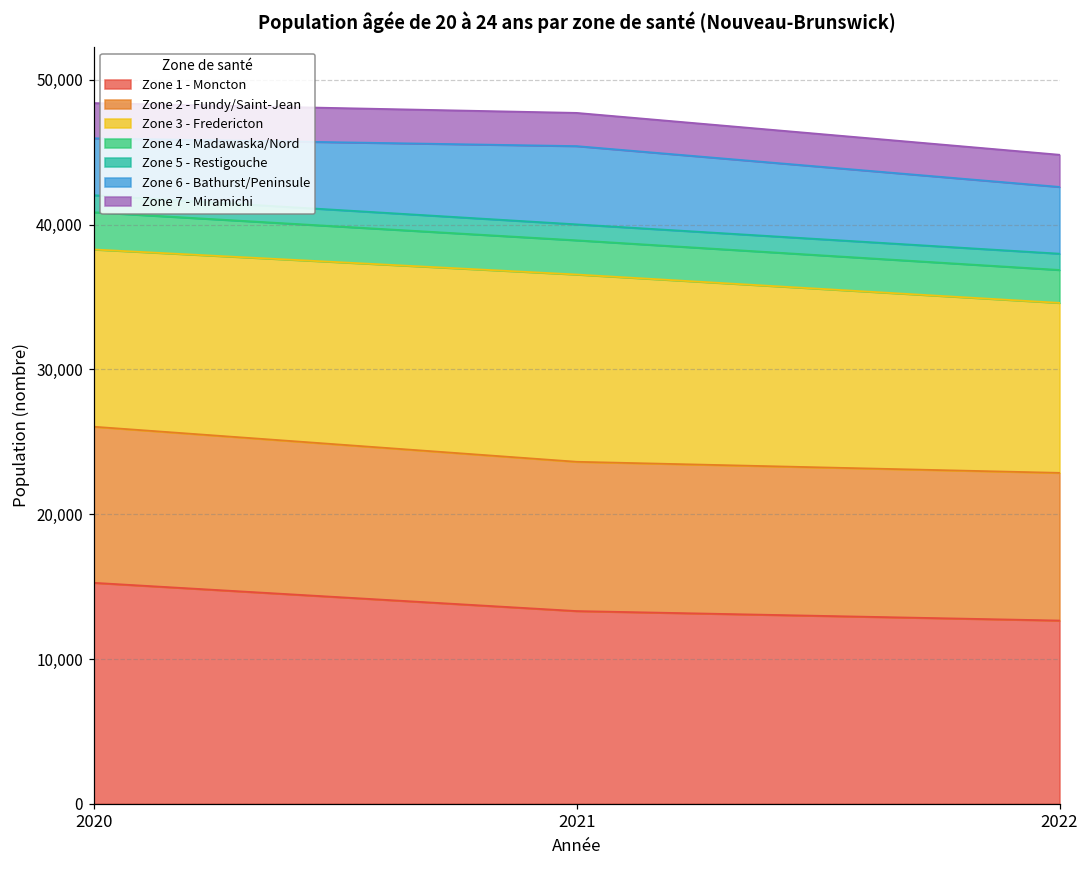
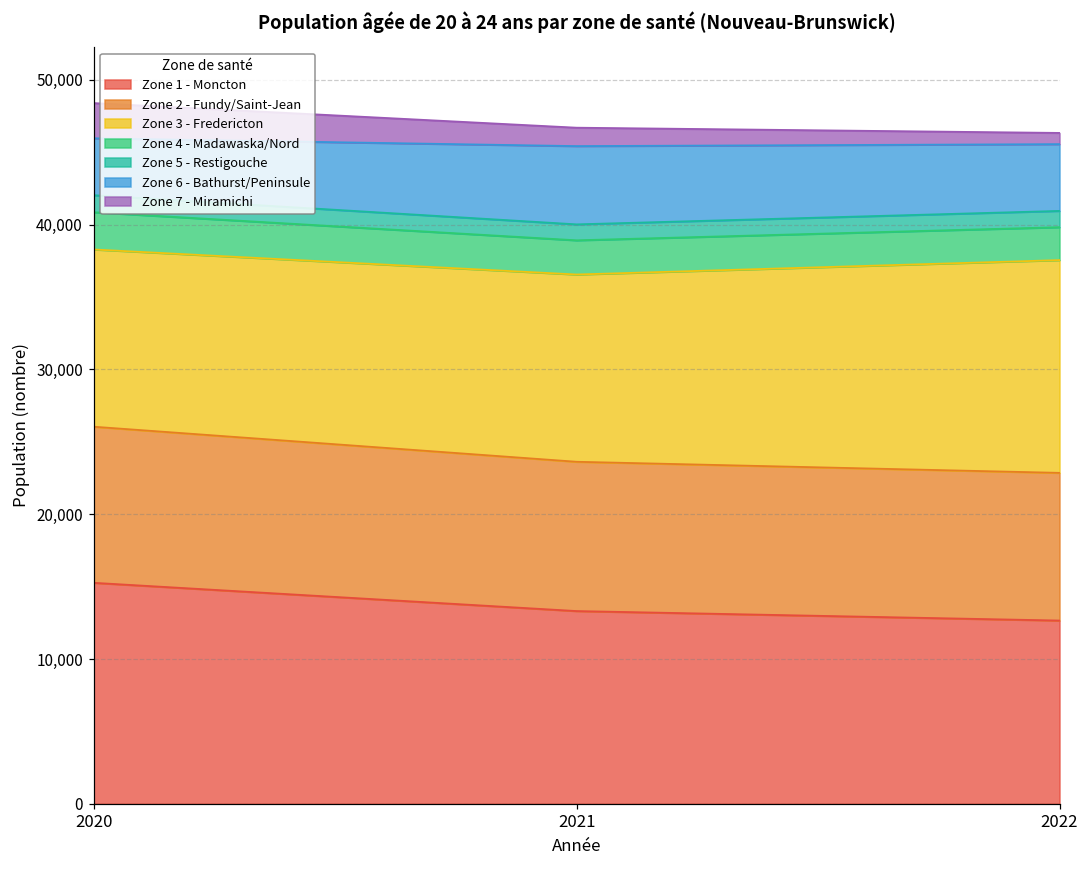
Zone 7 - Miramichi, 2021: 2,300 -> 1,300
Zone 3 - Fredericton, 2022: 11,700 -> 14,700
Zone 7 - Miramichi, 2022: 2,200 -> 800
